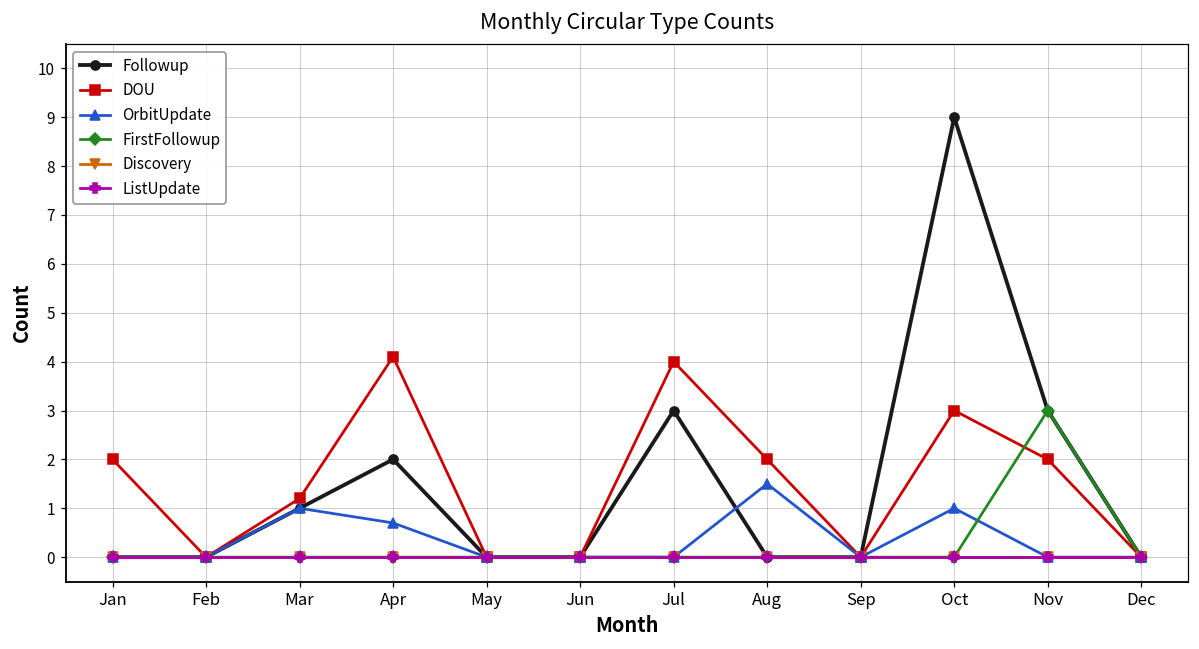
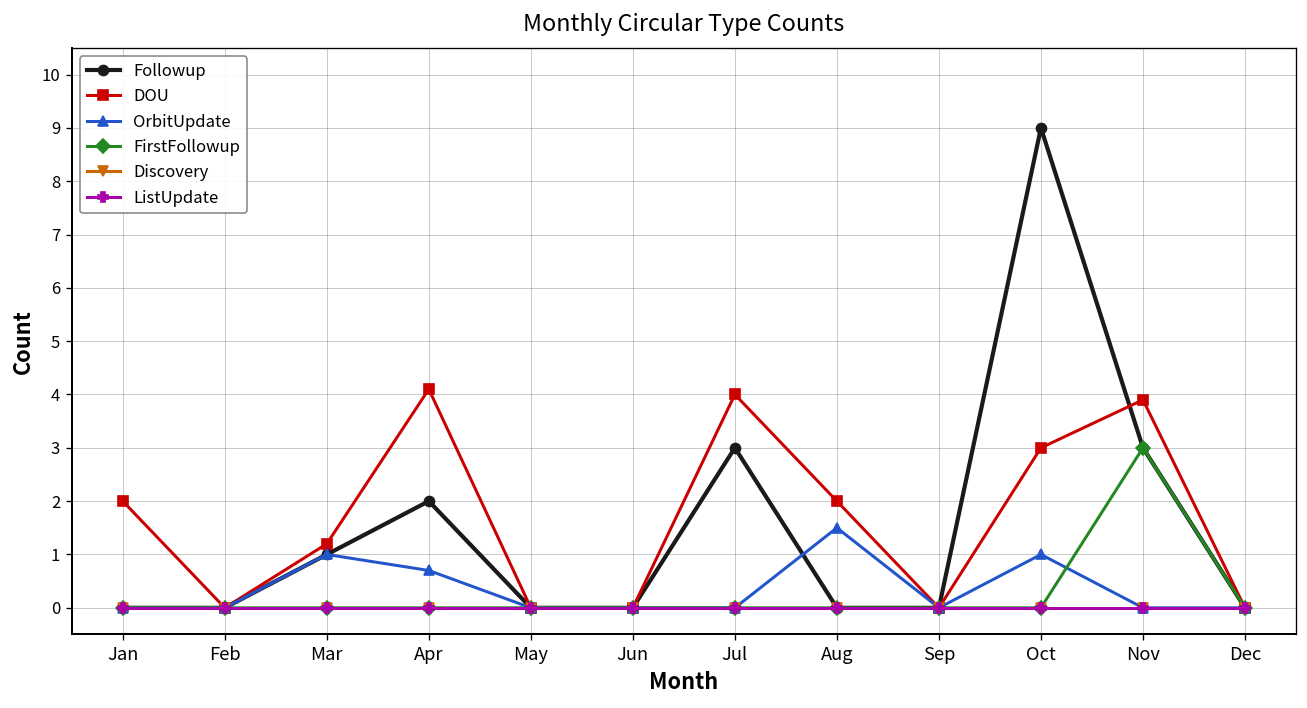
DOU, Nov: 2.0 -> 3.9
